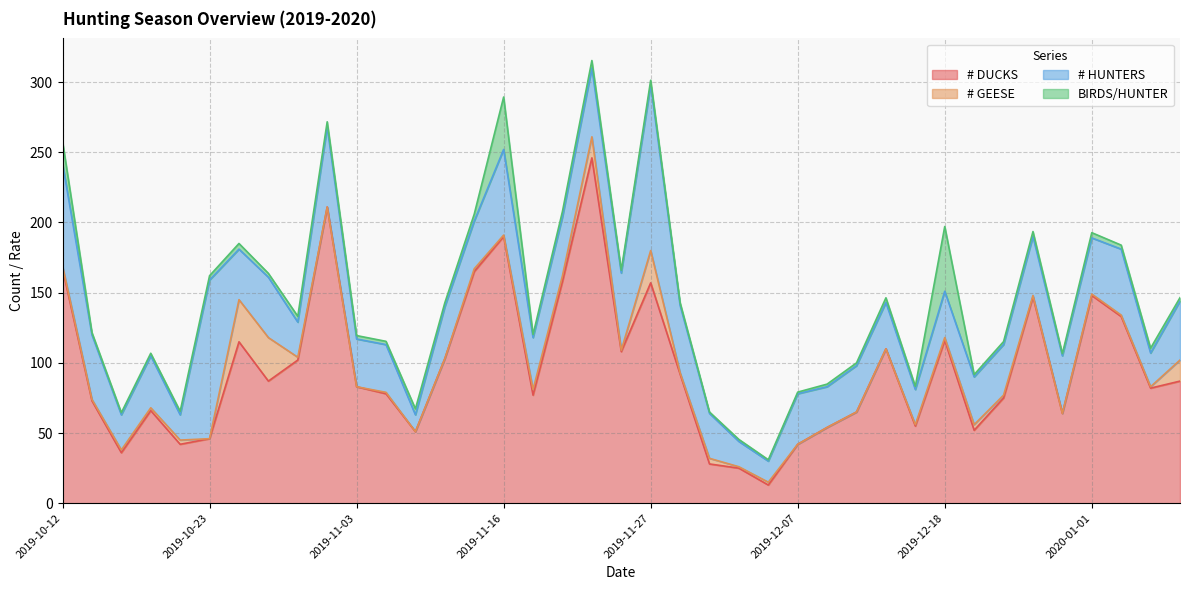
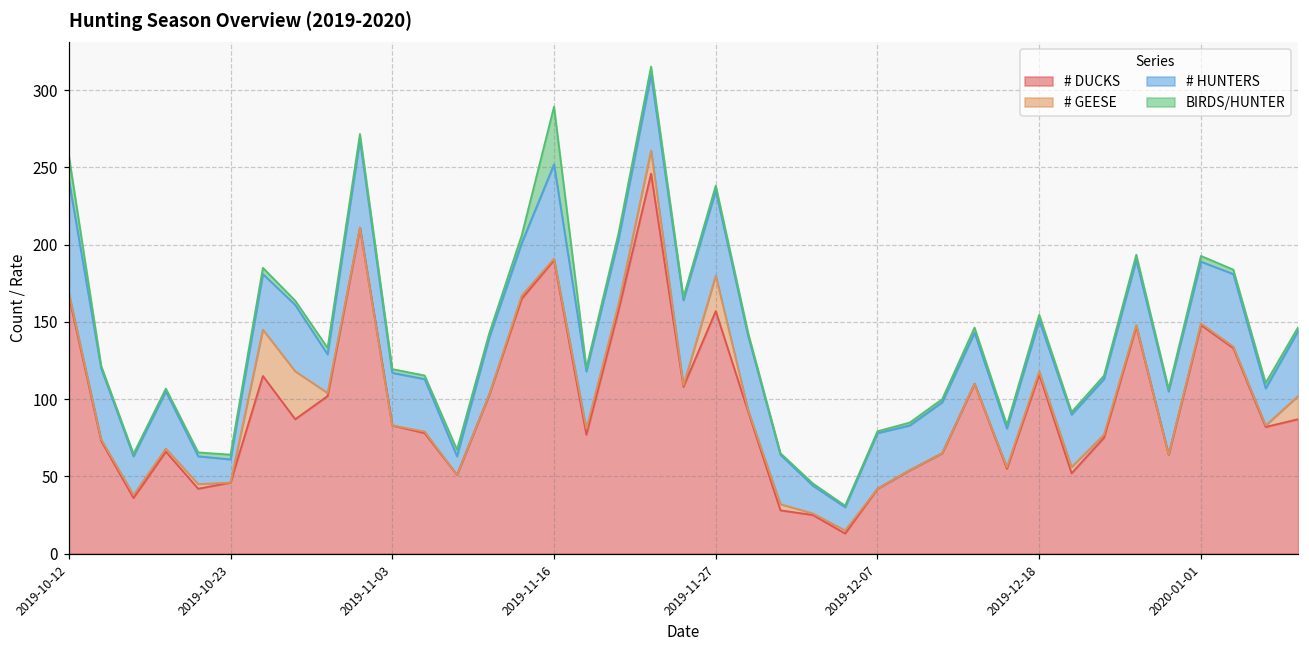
# HUNTERS, 2019-10-23: 113 -> 15
# HUNTERS, 2019-11-27: 118 -> 55
BIRDS/HUNTER, 2019-12-18: 46 -> 4
